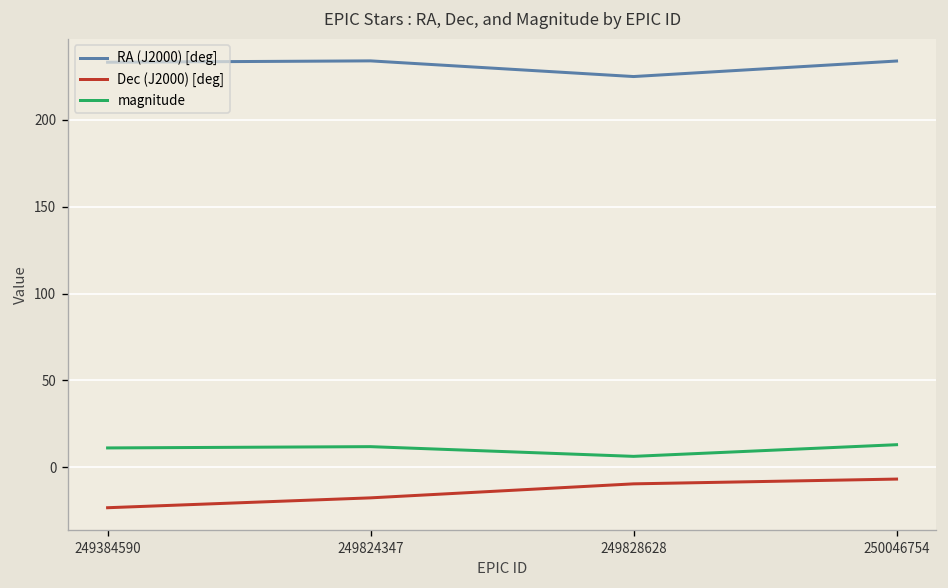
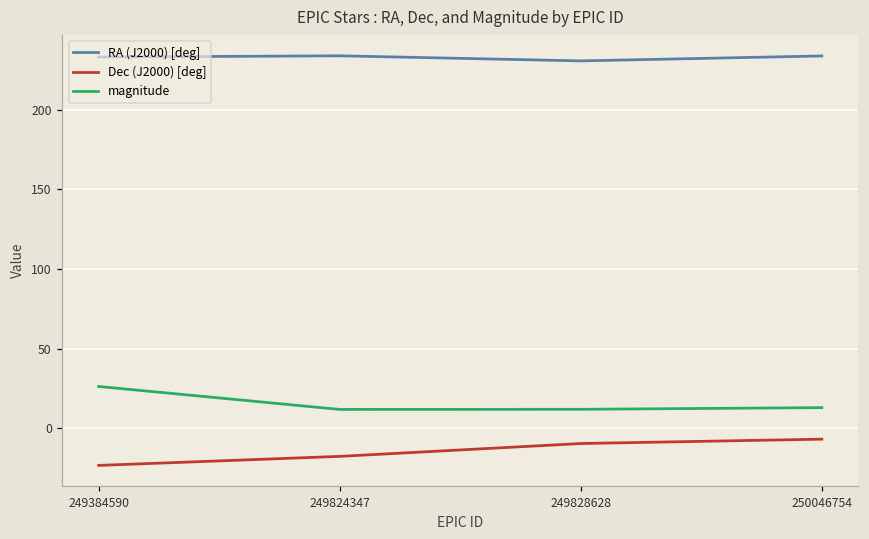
magnitude, 249384590: 11 -> 26
RA (J2000) [deg], 249828628: 225 -> 231
magnitude, 249828628: 6 -> 12
